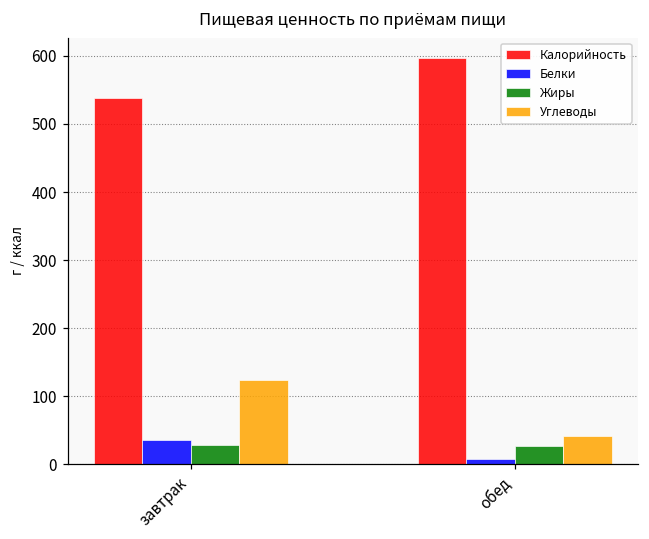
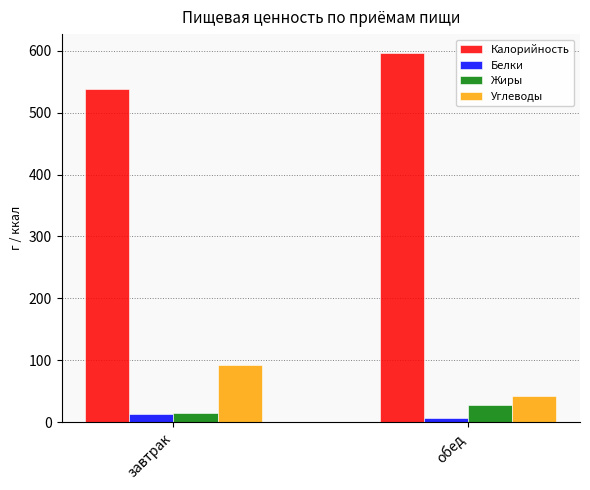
Белки, завтрак: 40 -> 10
Жиры, завтрак: 30 -> 10
Углеводы, завтрак: 120 -> 90
